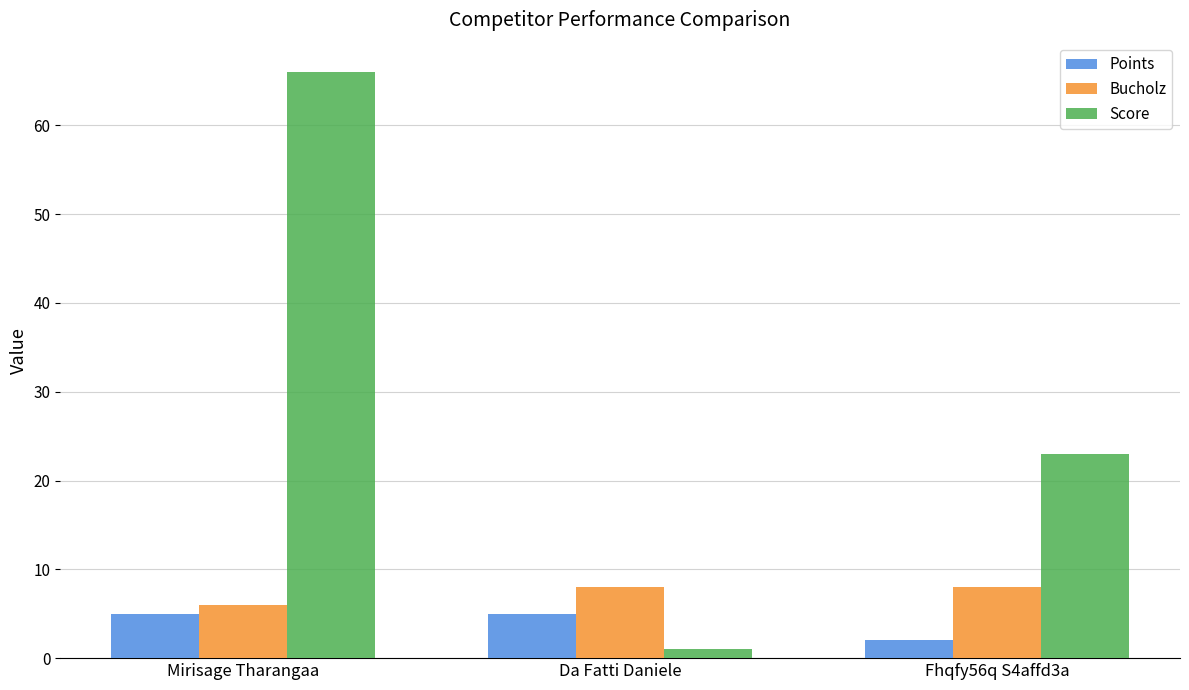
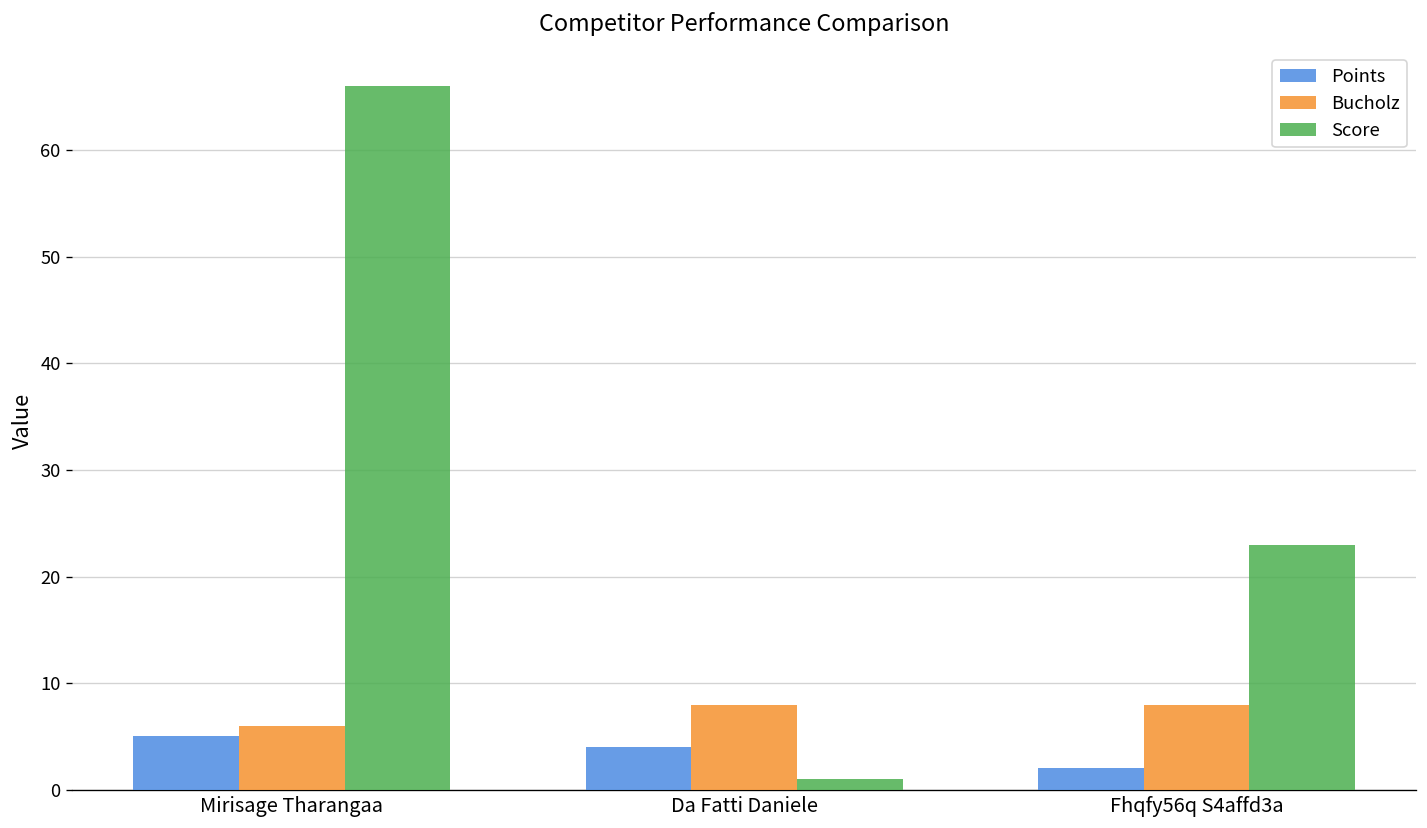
Points, Da Fatti Daniele: 5 -> 4
